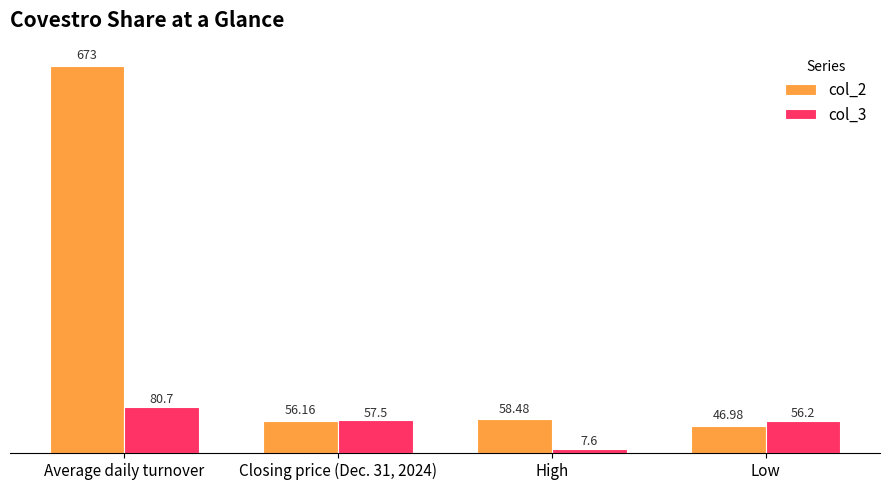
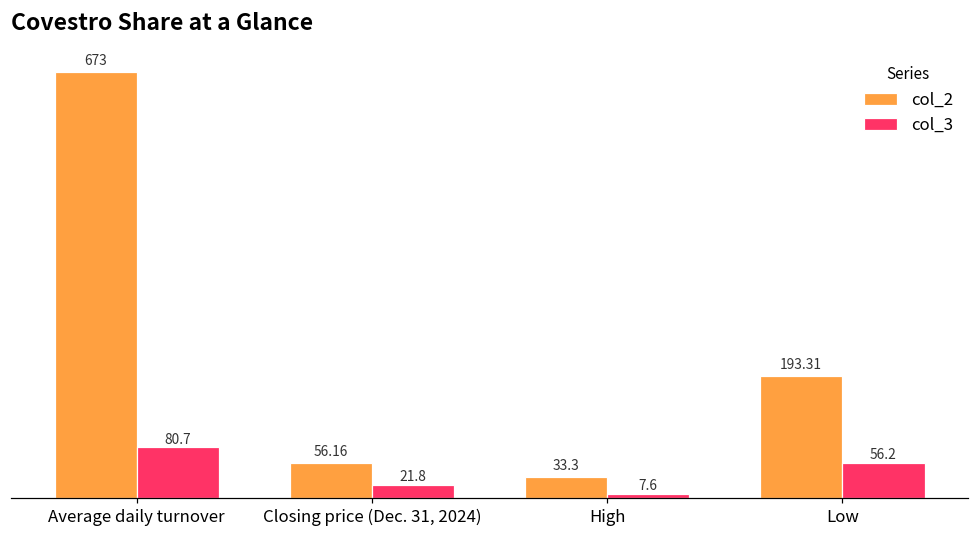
col_3, Closing price (Dec. 31, 2024): 57.5 -> 21.8
col_2, High: 58.48 -> 33.3
col_2, Low: 46.98 -> 193.31
